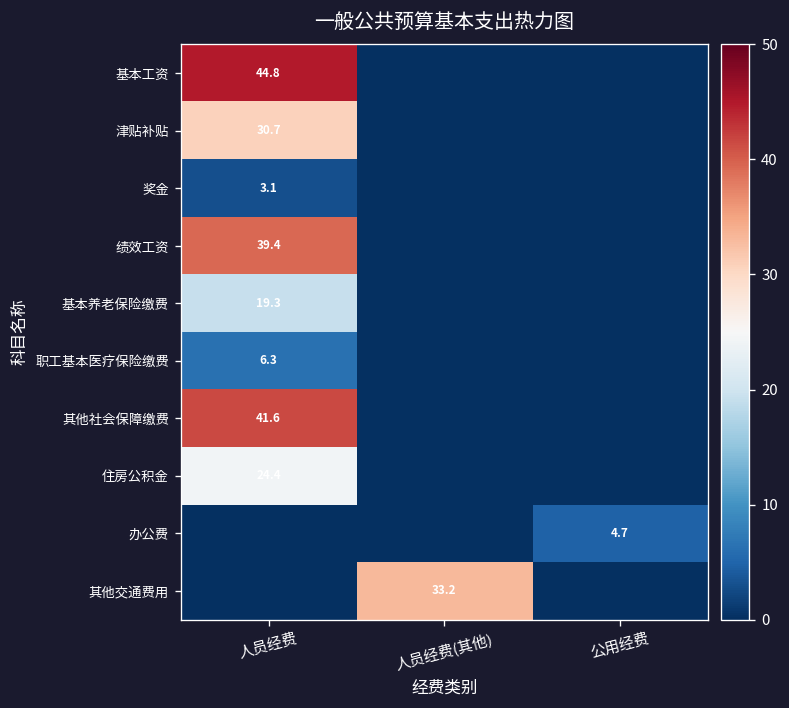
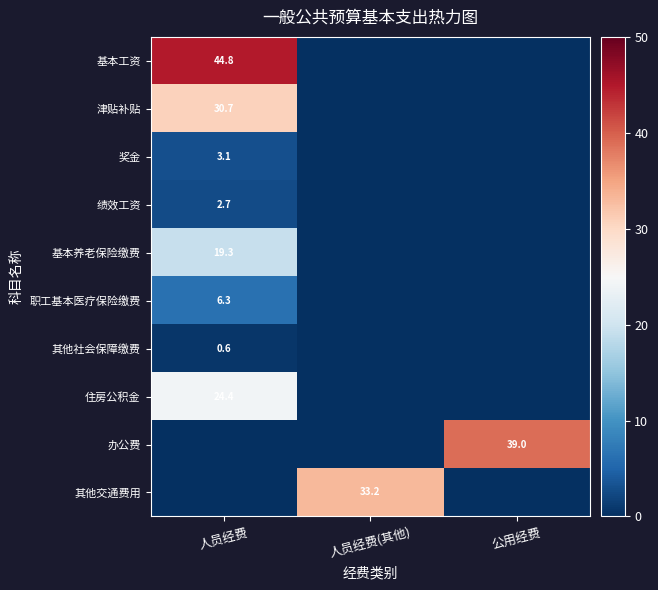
绩效工资, 人员经费: 39.4 -> 2.7
其他社会保障缴费, 人员经费: 41.6 -> 0.6
办公费, 公用经费: 4.7 -> 39.0
